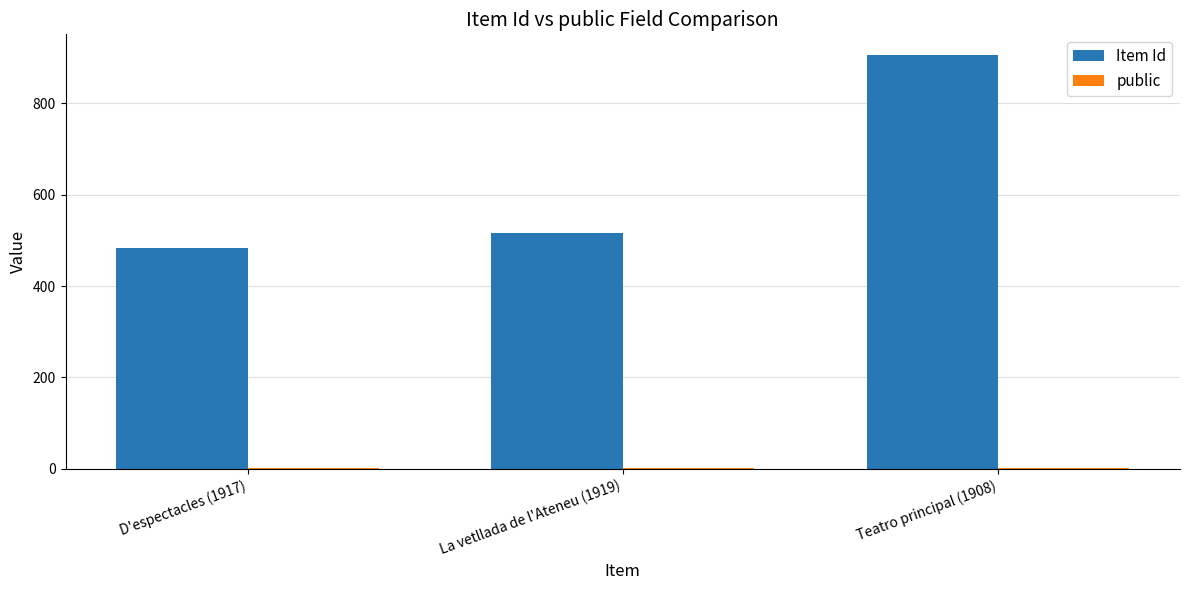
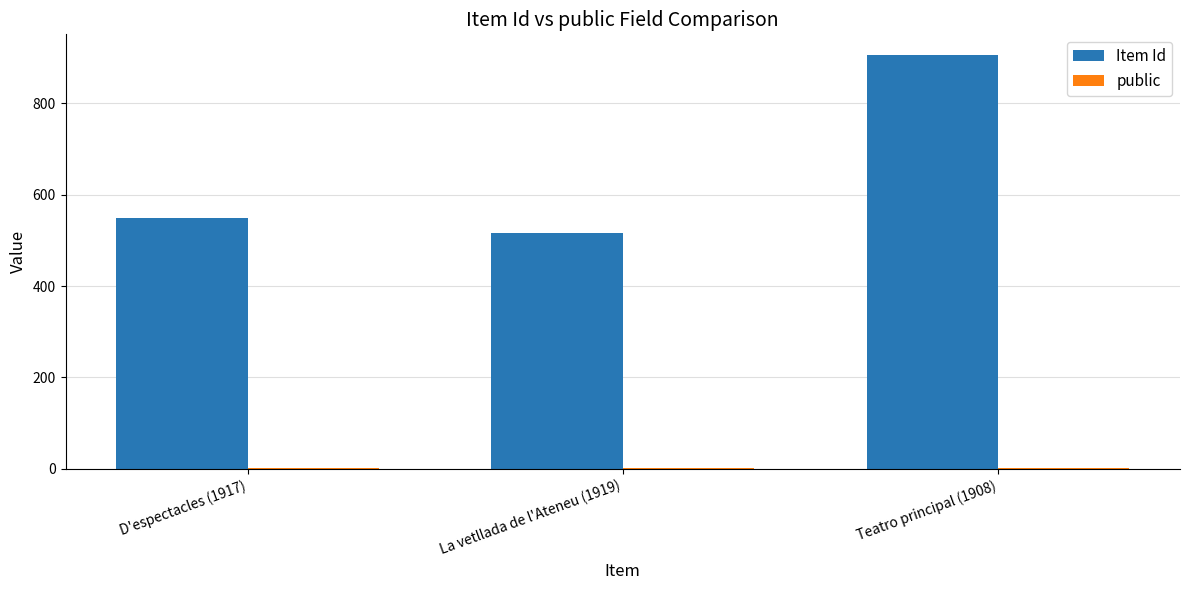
Item Id, D'espectacles (1917): 480 -> 550
